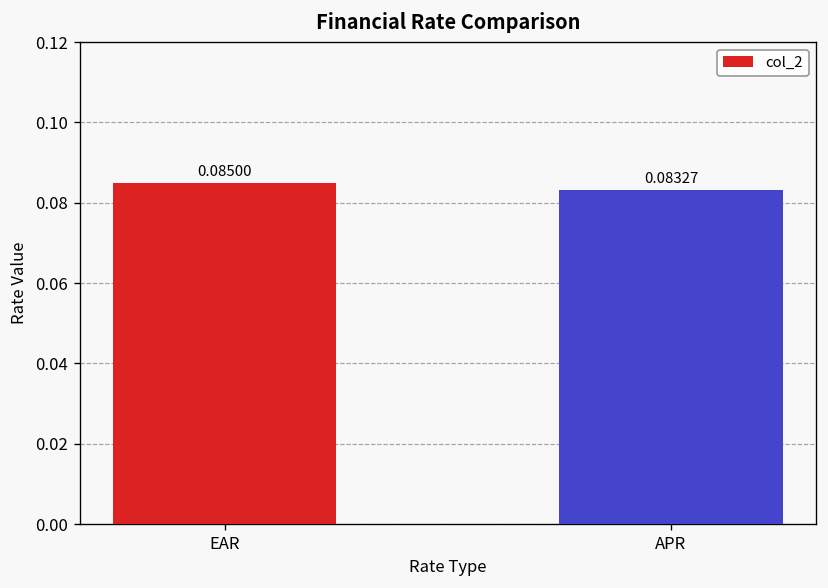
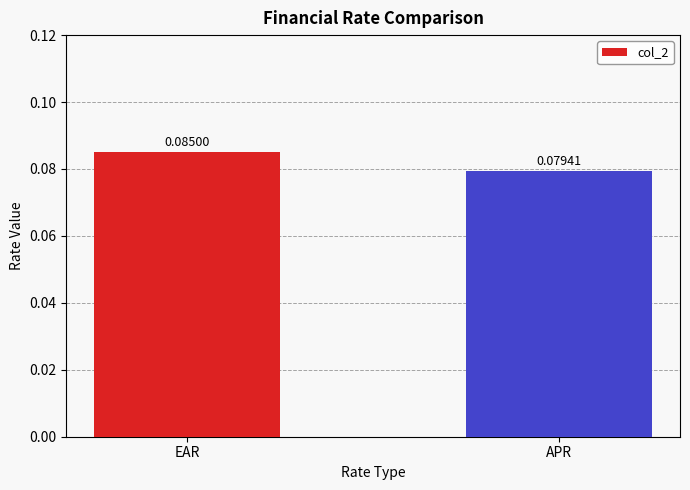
APR: 0.08327 -> 0.07941
